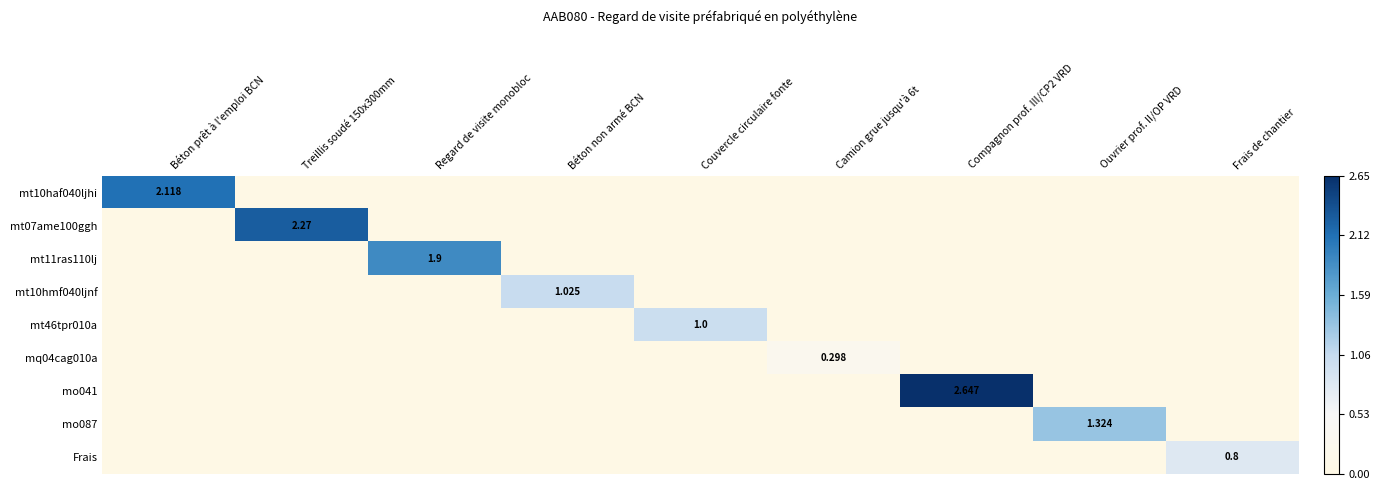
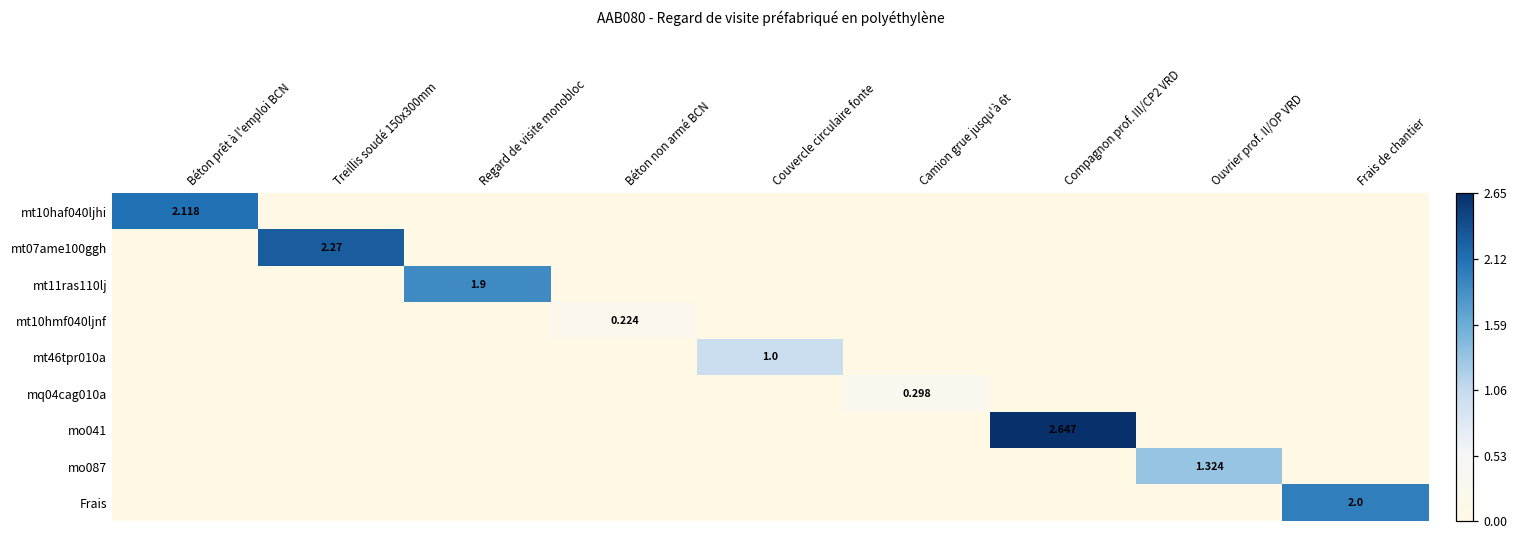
mt10hmf040ljnf, Béton non armé BCN: 1.025 -> 0.224
Frais, Frais de chantier: 0.8 -> 2.0
